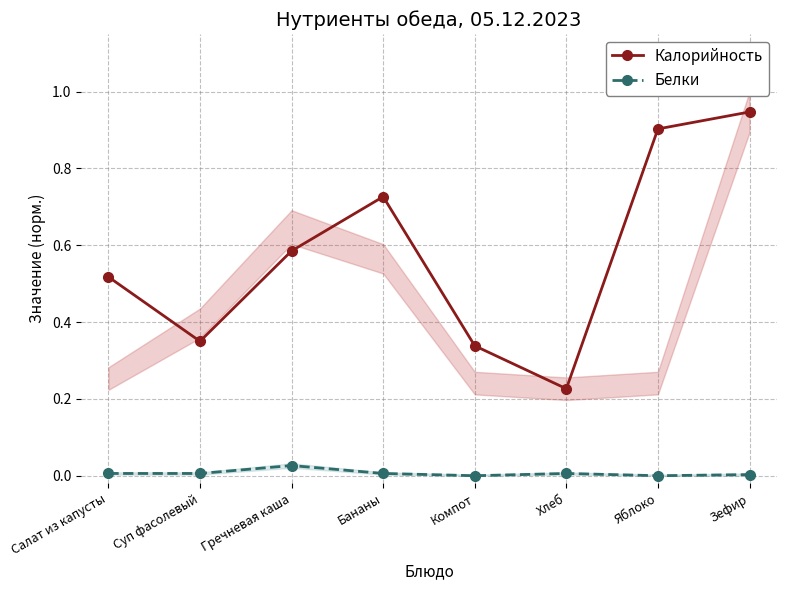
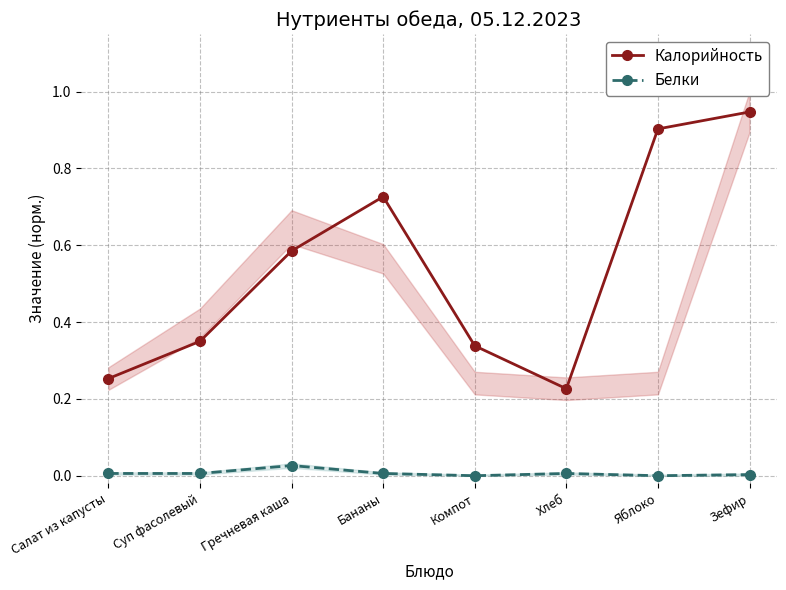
Калорийность, Салат из капусты: 0.52 -> 0.25
